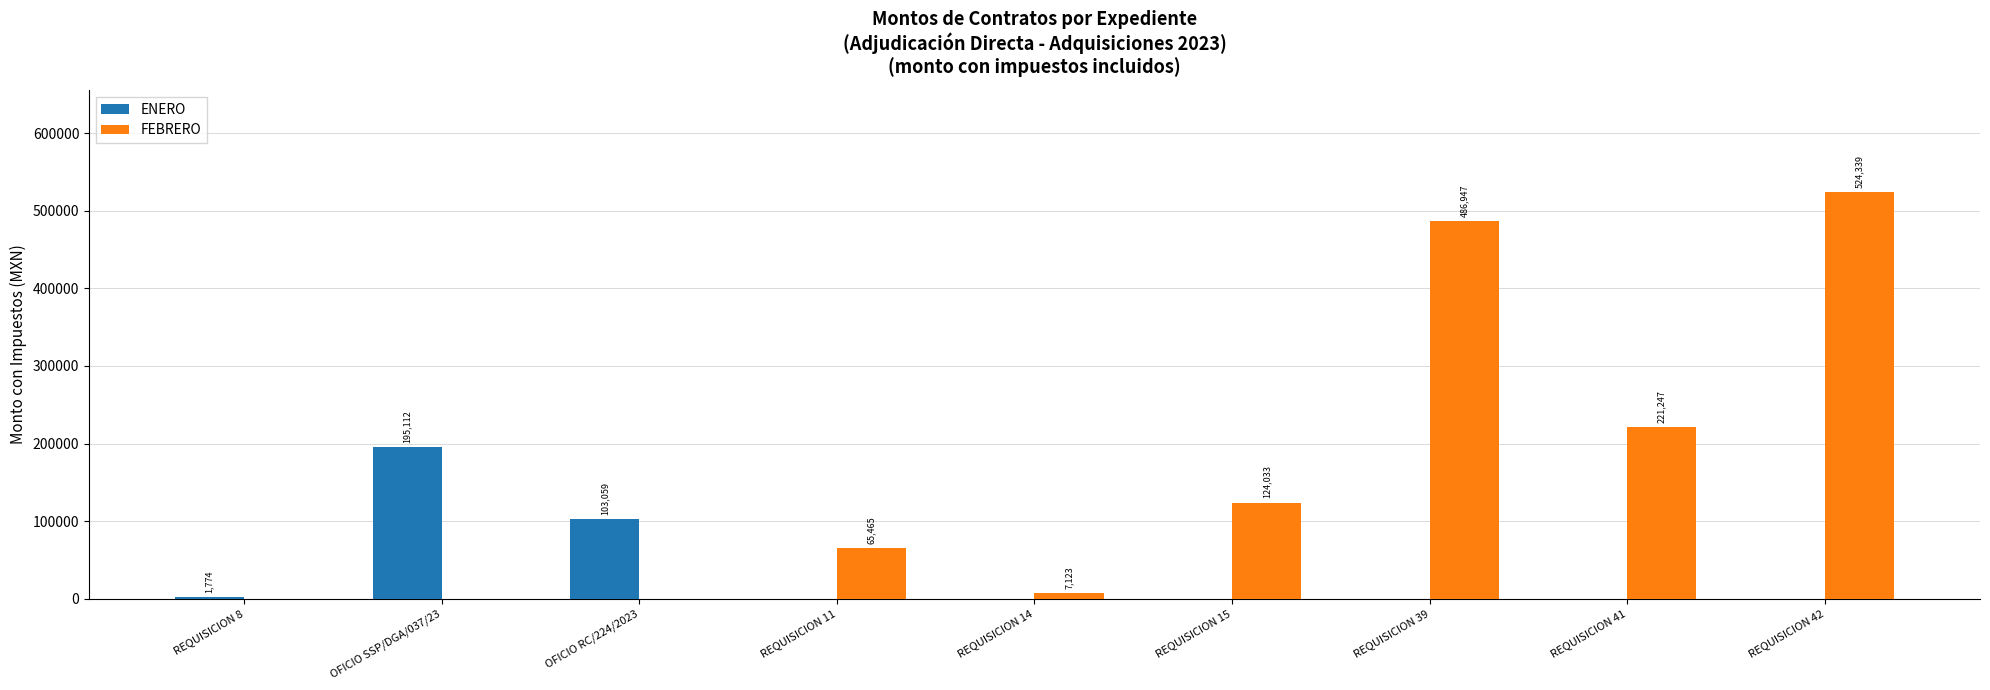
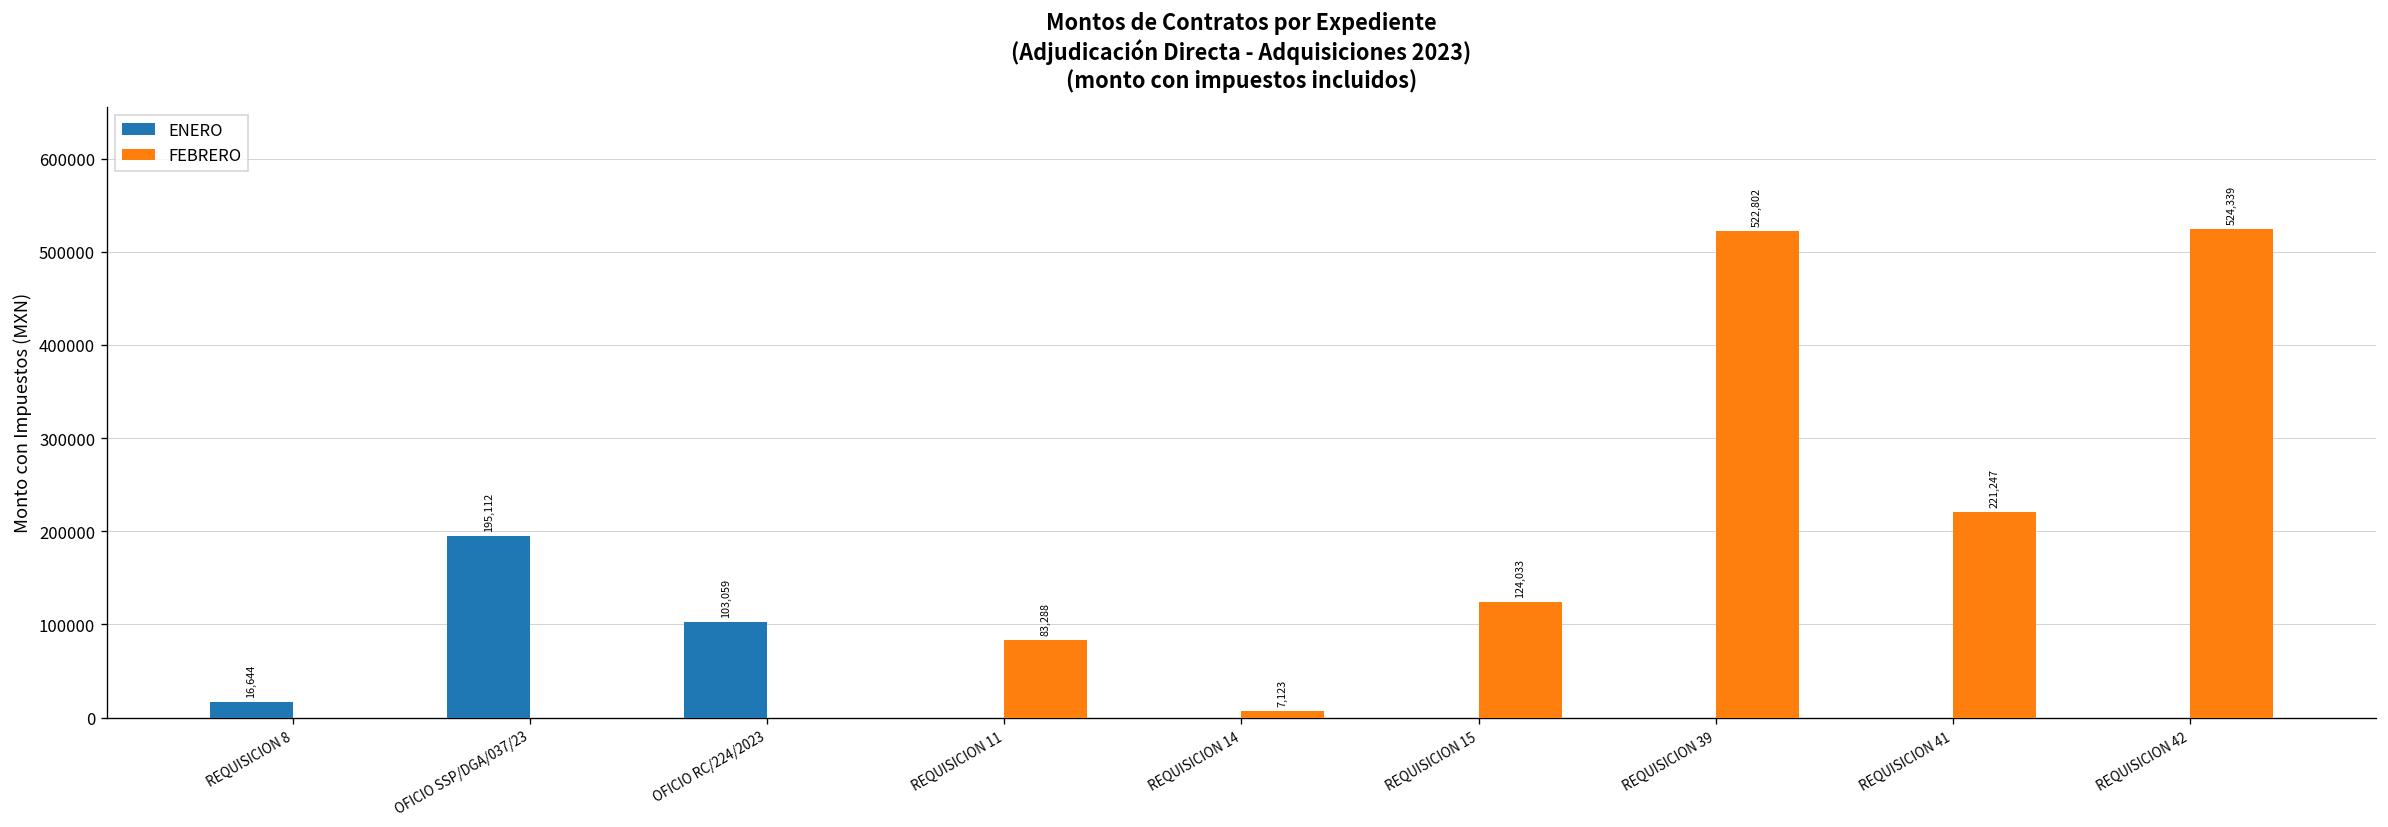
ENERO, REQUISICION 8: 1,774 -> 16,644
FEBRERO, REQUISICION 11: 65,465 -> 83,288
FEBRERO, REQUISICION 39: 486,947 -> 522,802
